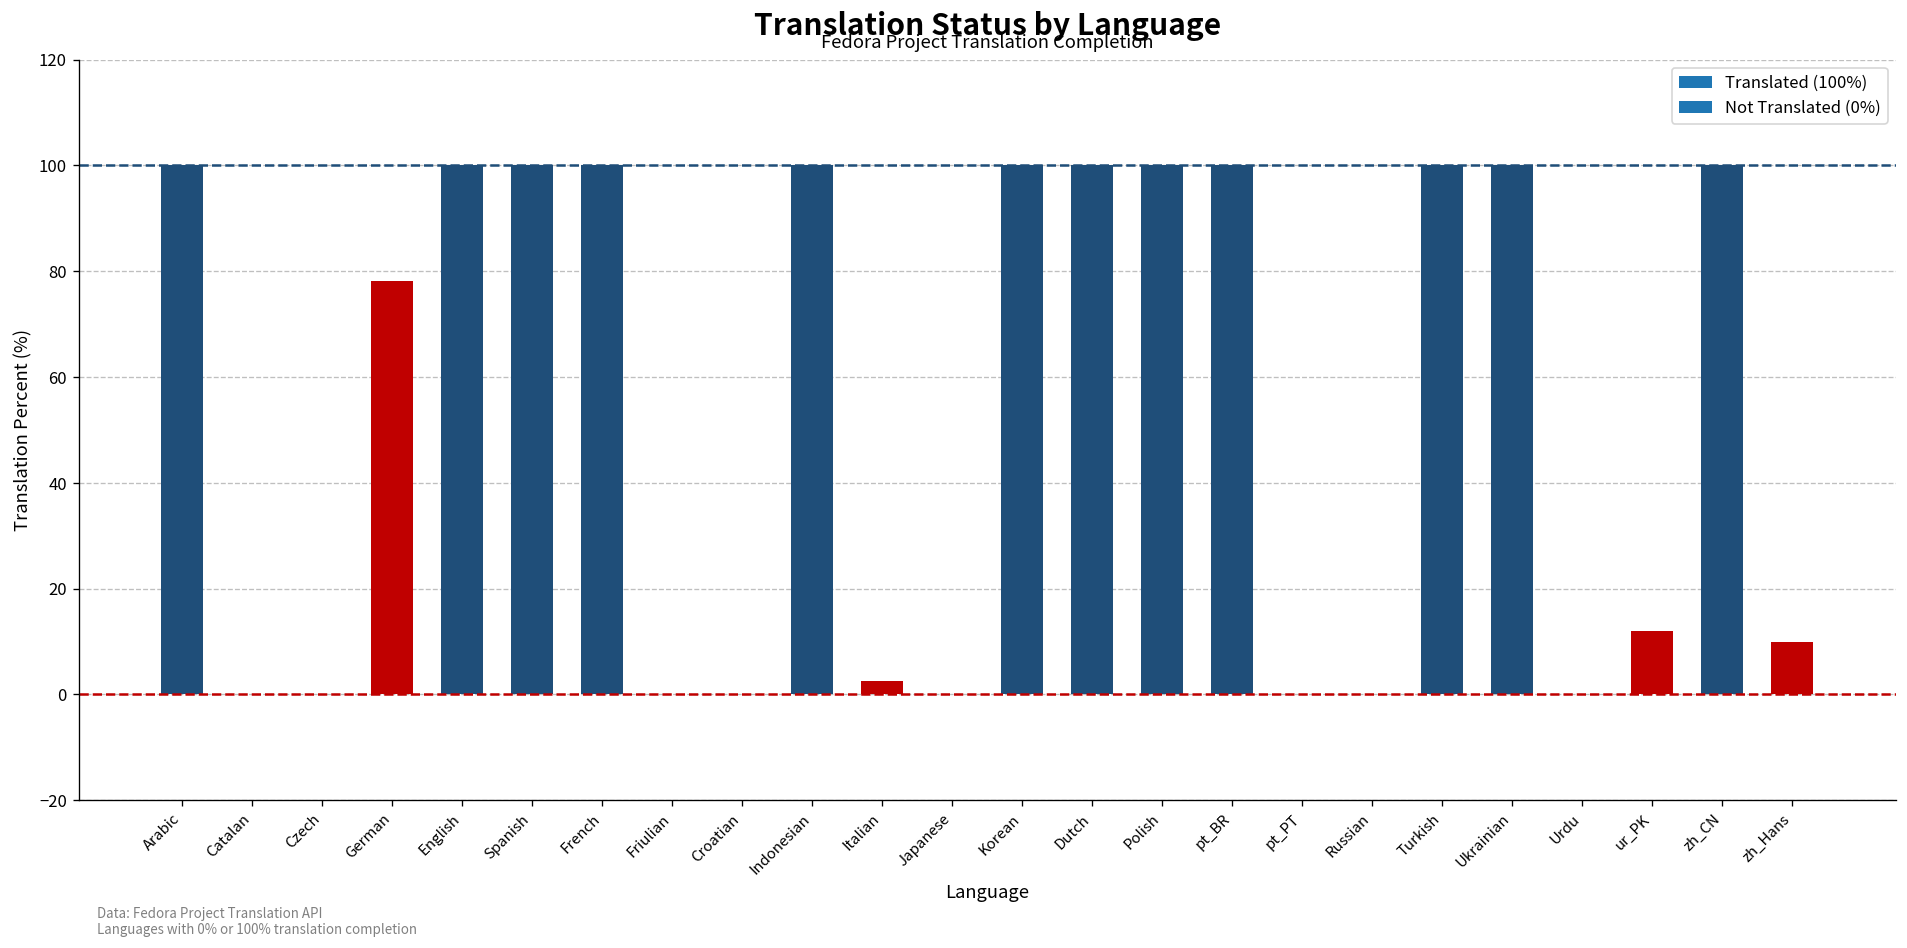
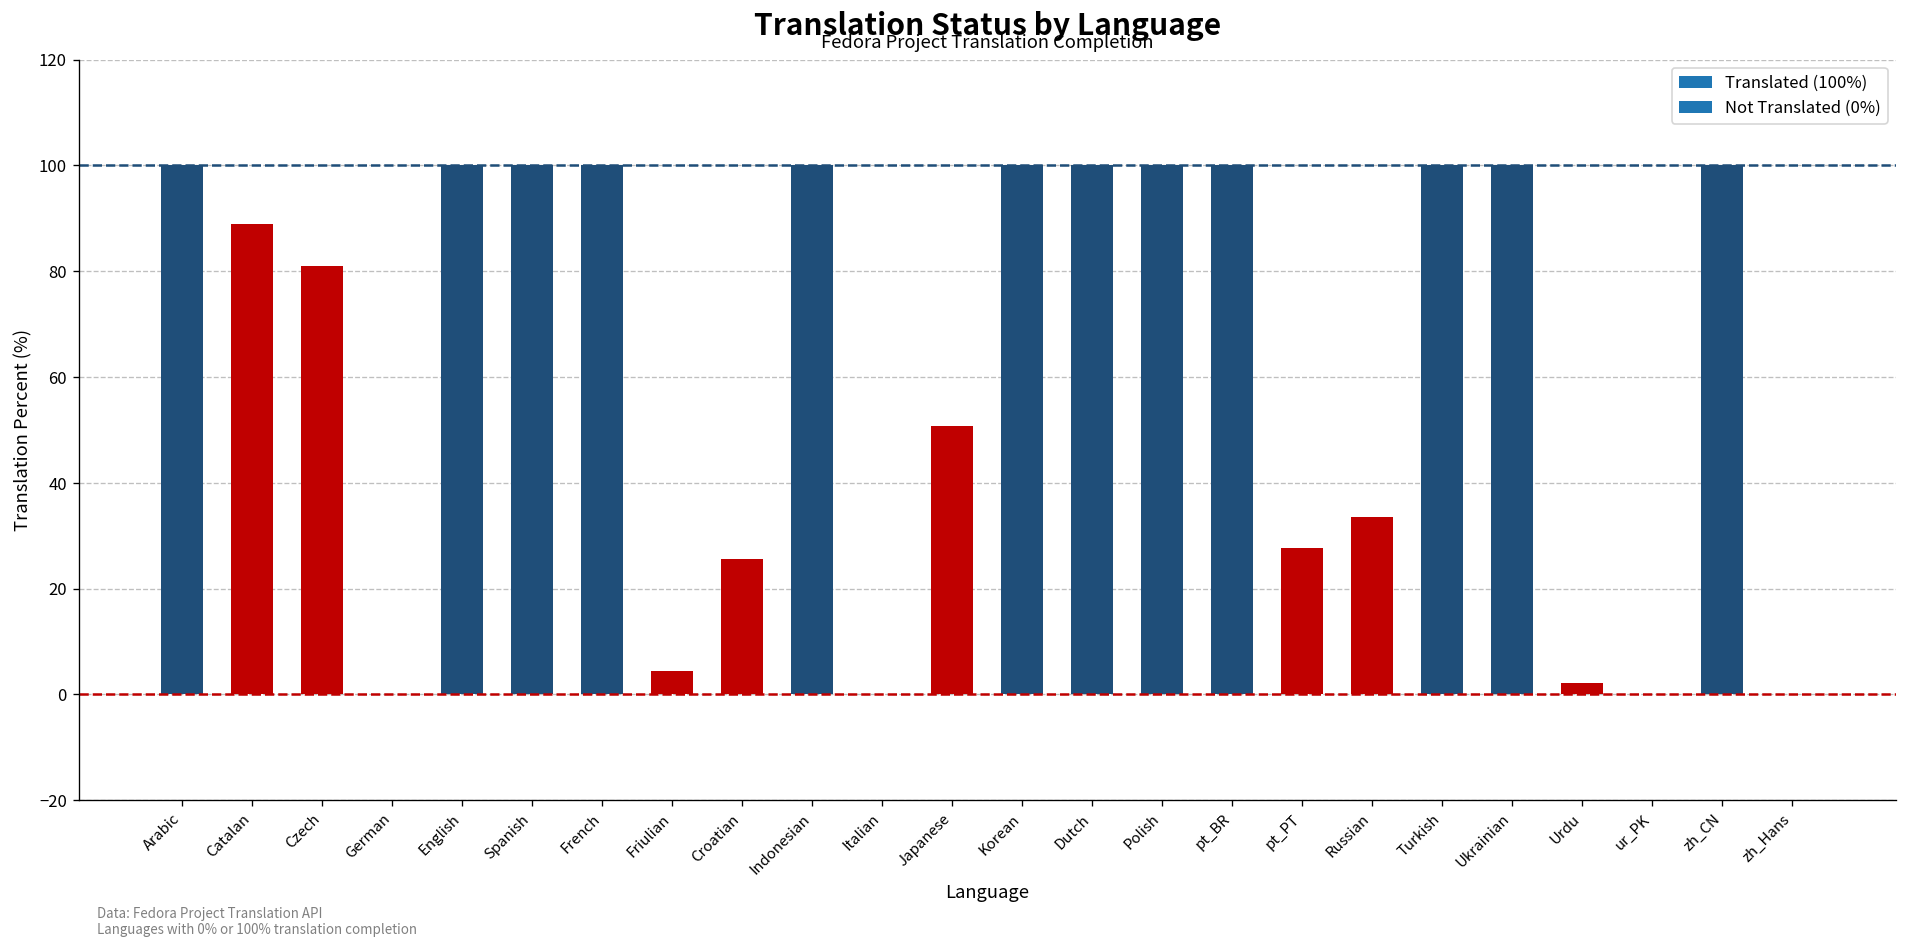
Catalan: 0 -> 89
Czech: 0 -> 81
German: 78 -> 0
Friulian: 0 -> 5
Croatian: 0 -> 26
Italian: 3 -> 0
Japanese: 0 -> 51
pt_PT: 0 -> 28
Russian: 0 -> 34
Urdu: 0 -> 2
ur_PK: 12 -> 0
zh_Hans: 10 -> 0
